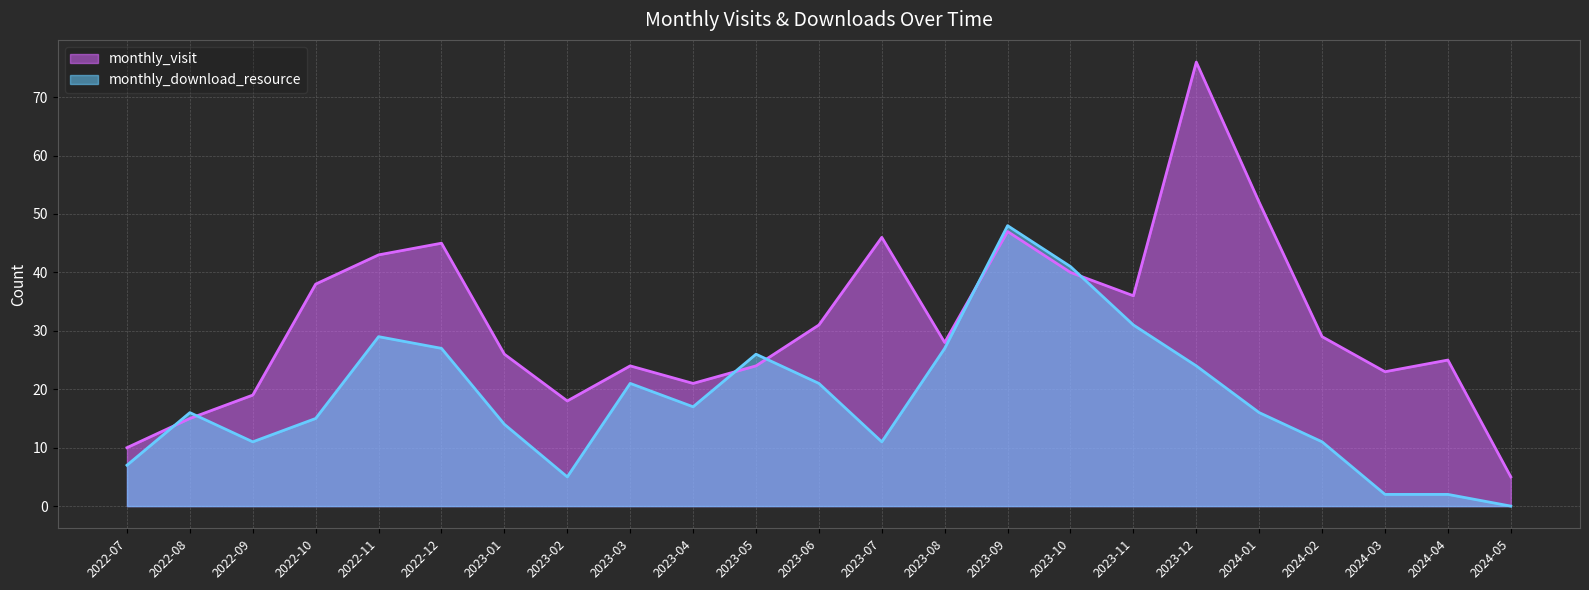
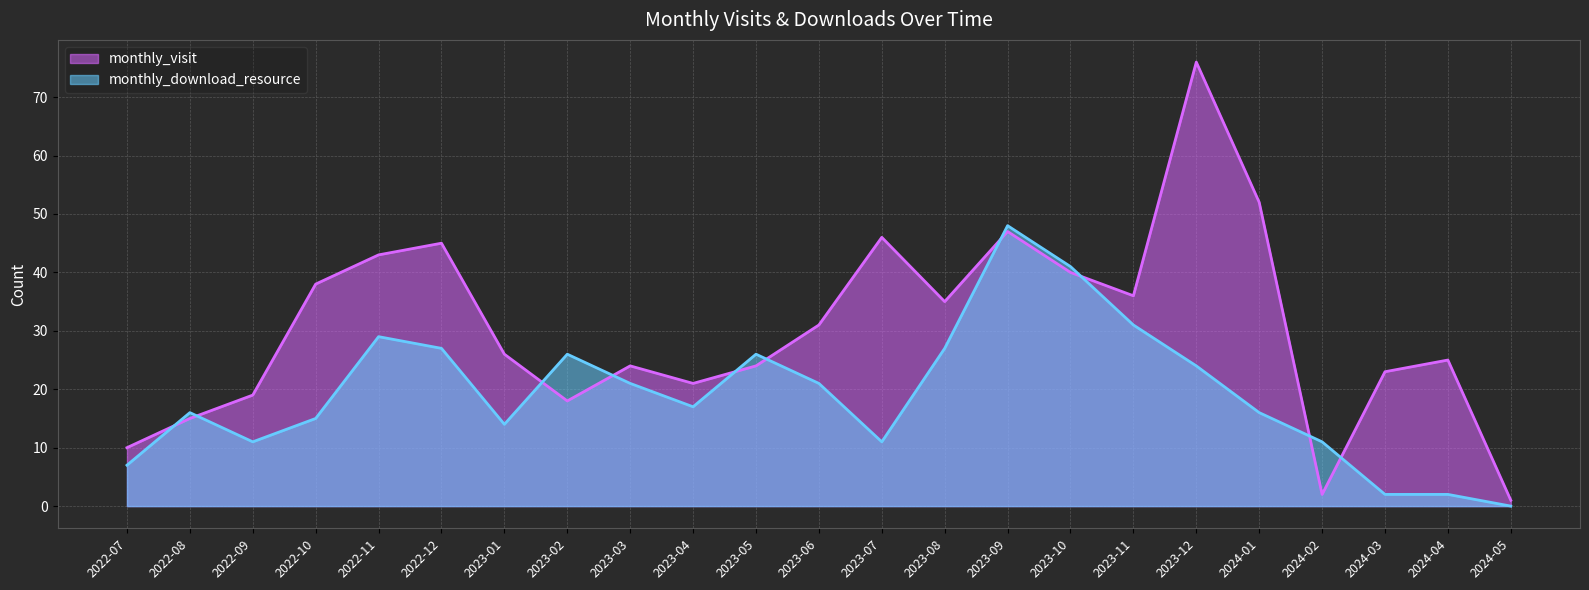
monthly_download_resource, 2023-02: 5 -> 26
monthly_visit, 2023-08: 28 -> 35
monthly_visit, 2024-02: 29 -> 2
monthly_visit, 2024-05: 5 -> 1
